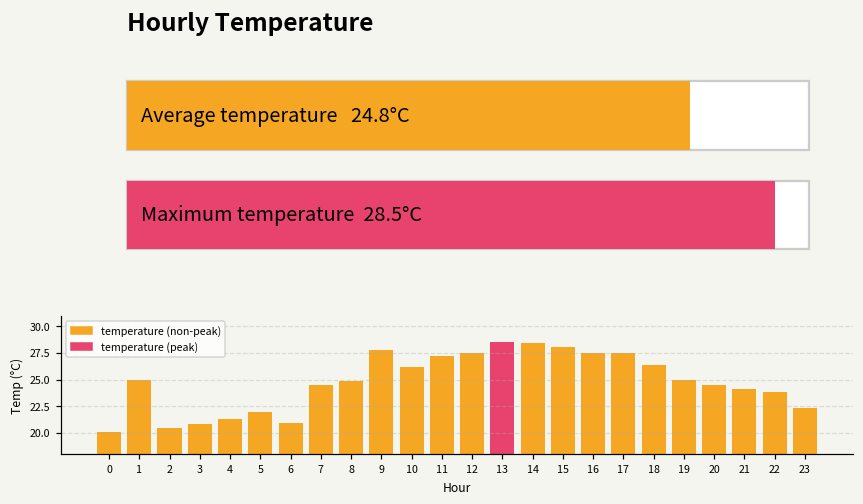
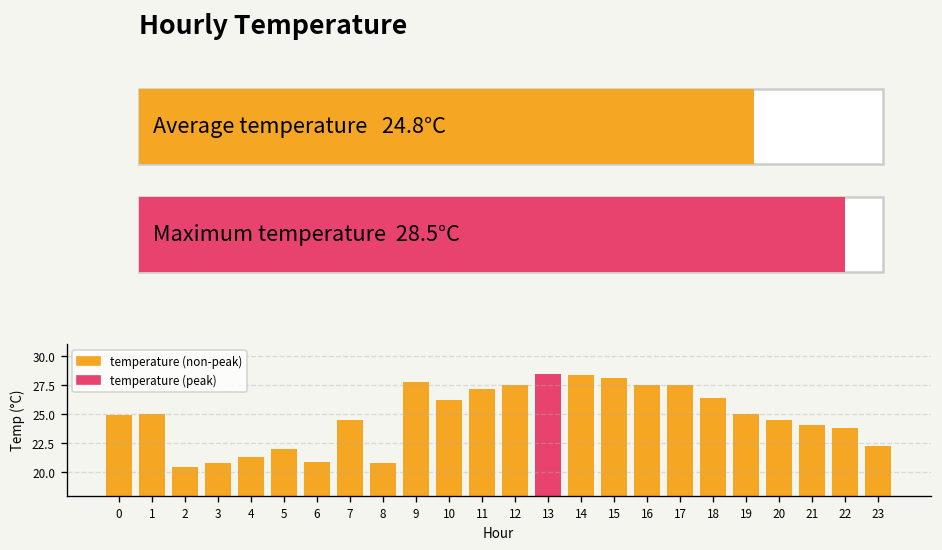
0: 20 -> 25
8: 25 -> 21
